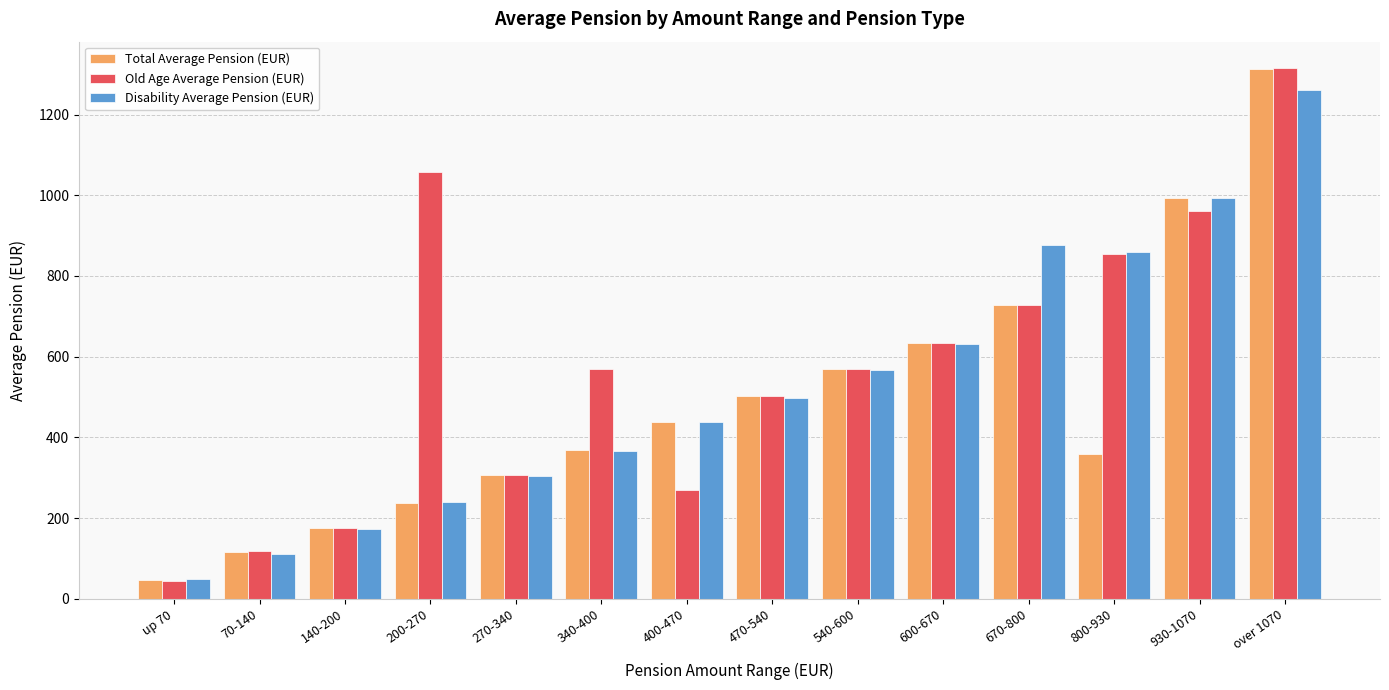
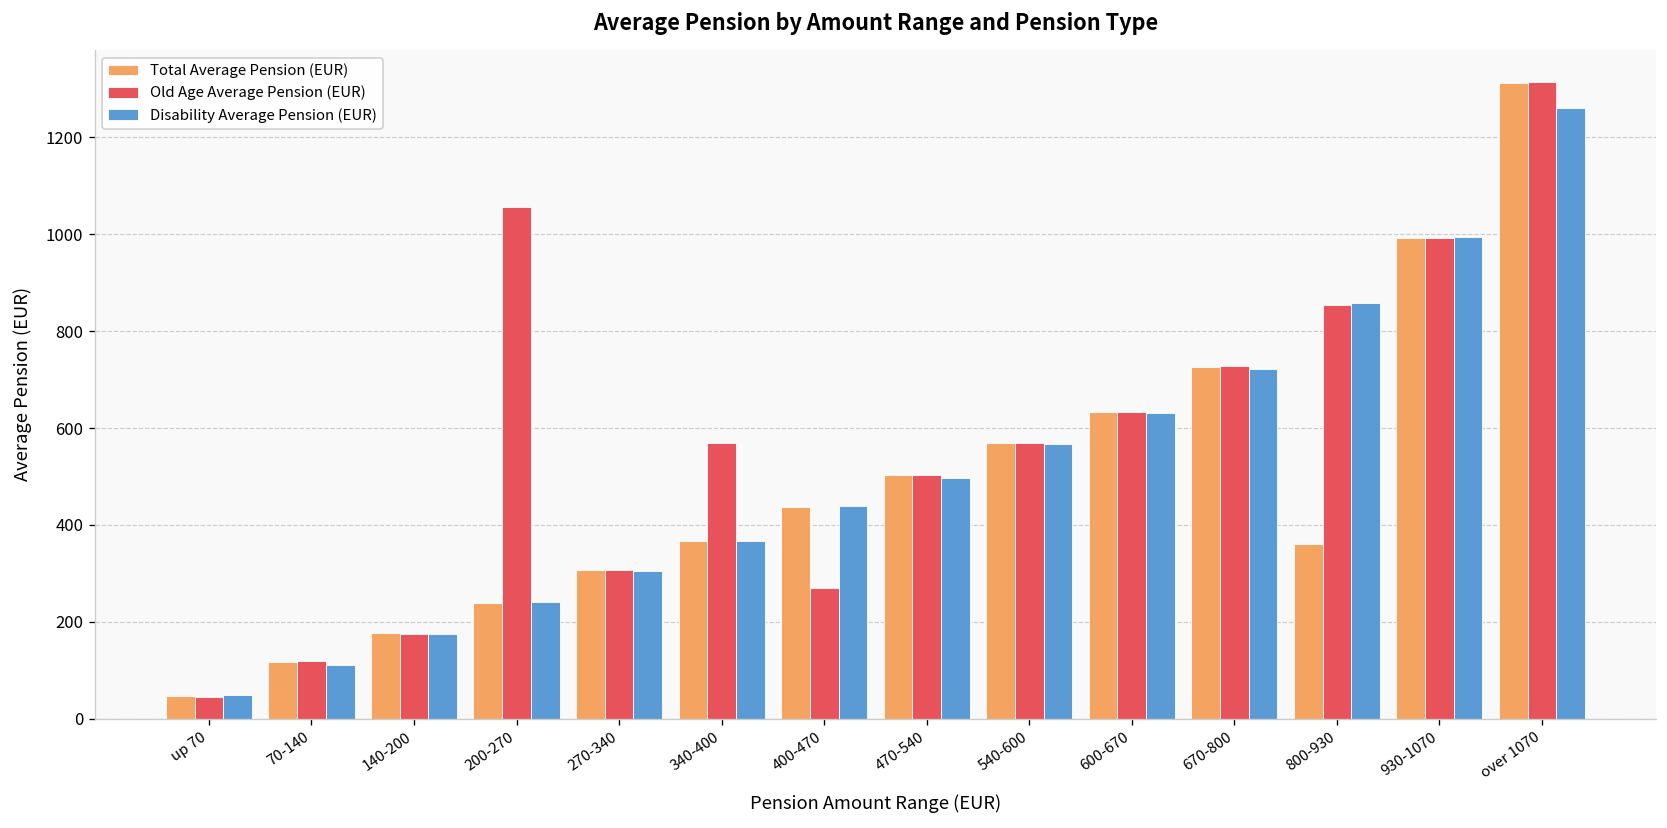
Disability Average Pension (EUR), 670-800: 880 -> 720
Old Age Average Pension (EUR), 930-1070: 960 -> 990
